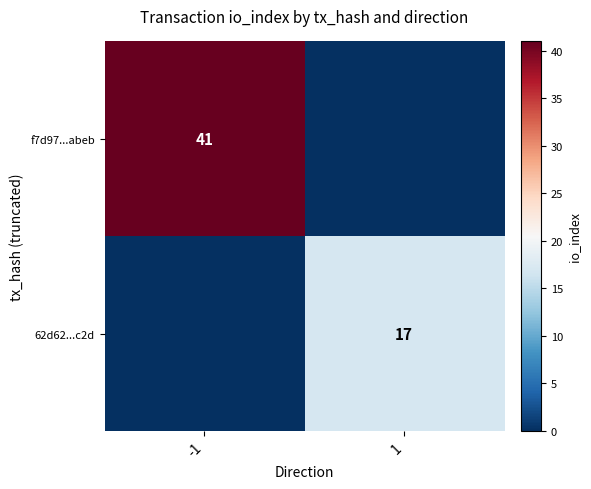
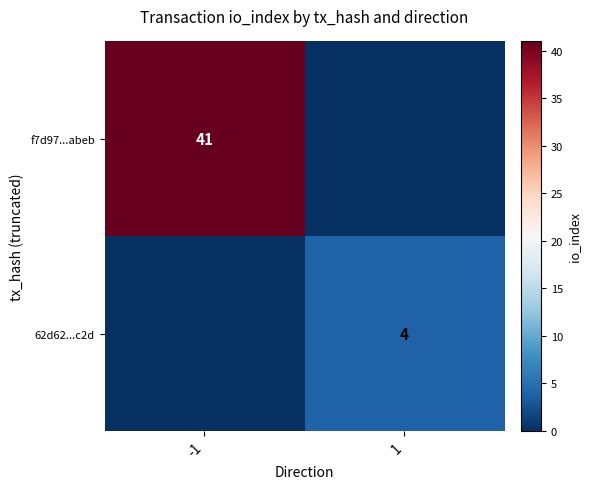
62d62...c2d, 1: 17 -> 4
